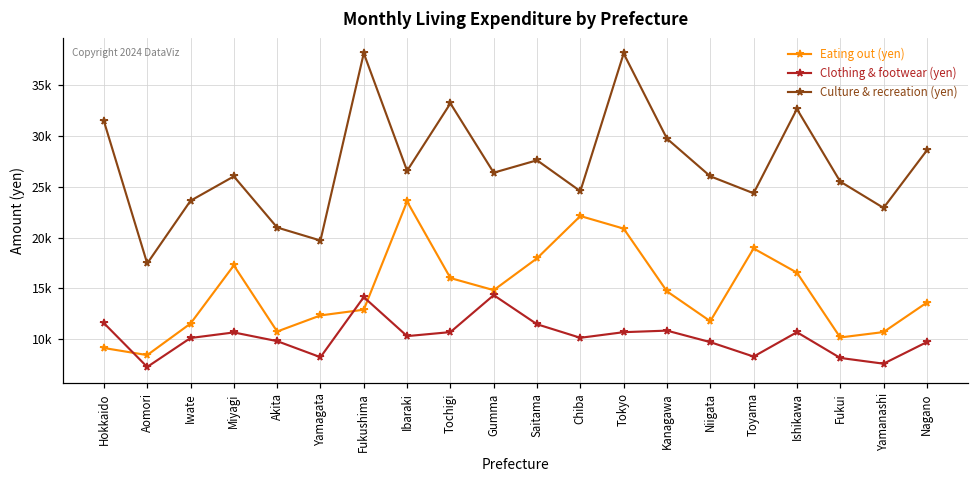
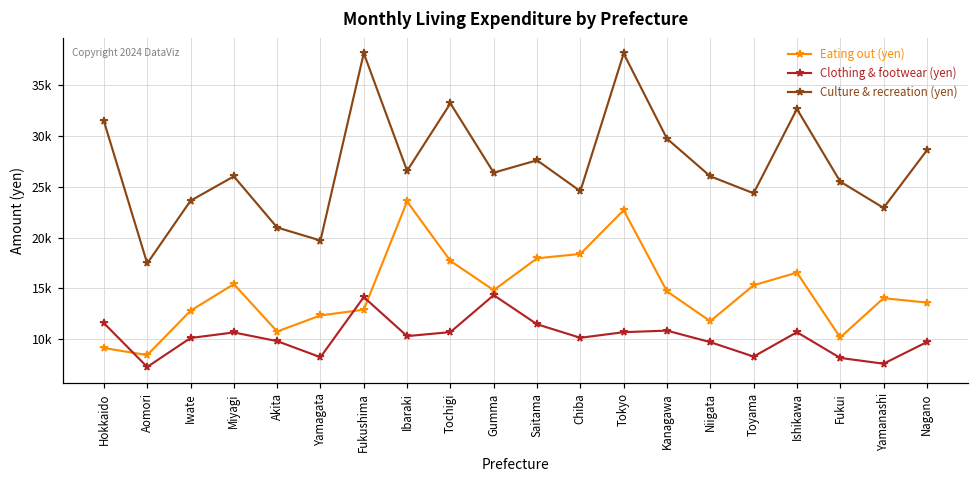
Eating out (yen), Iwate: 12000 -> 13000
Eating out (yen), Miyagi: 17000 -> 15000
Eating out (yen), Tochigi: 16000 -> 18000
Eating out (yen), Chiba: 22000 -> 18000
Eating out (yen), Tokyo: 21000 -> 23000
Eating out (yen), Toyama: 19000 -> 15000
Eating out (yen), Yamanashi: 11000 -> 14000
